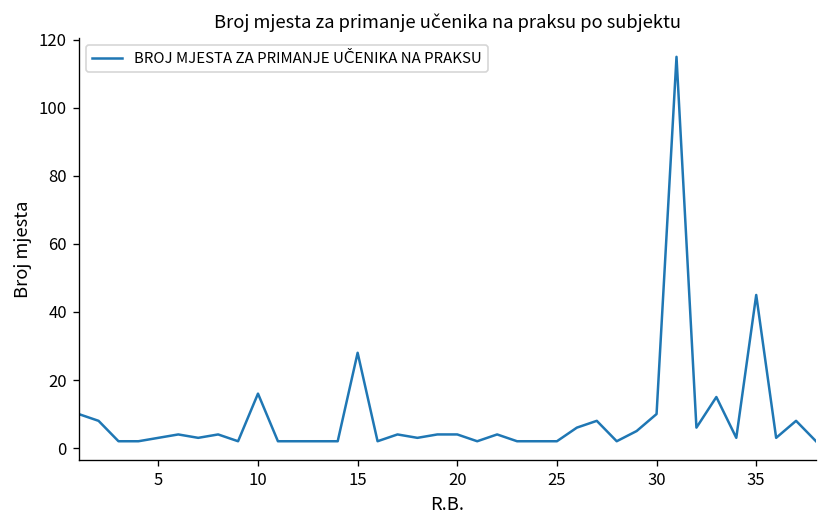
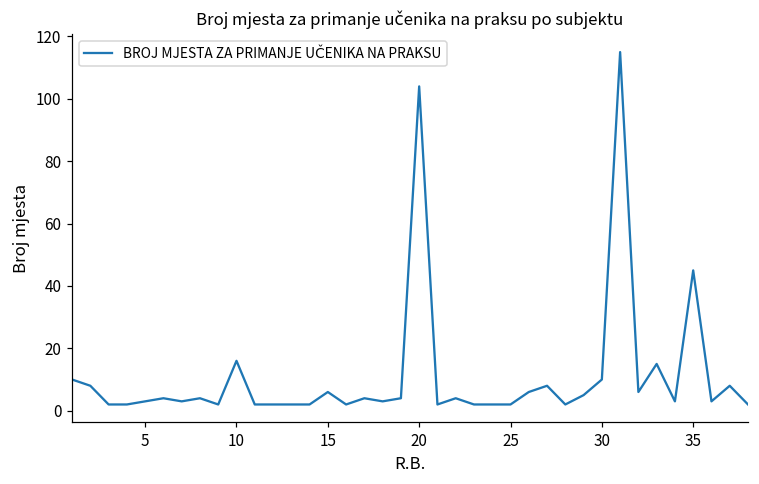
15: 28 -> 6
20: 4 -> 104
